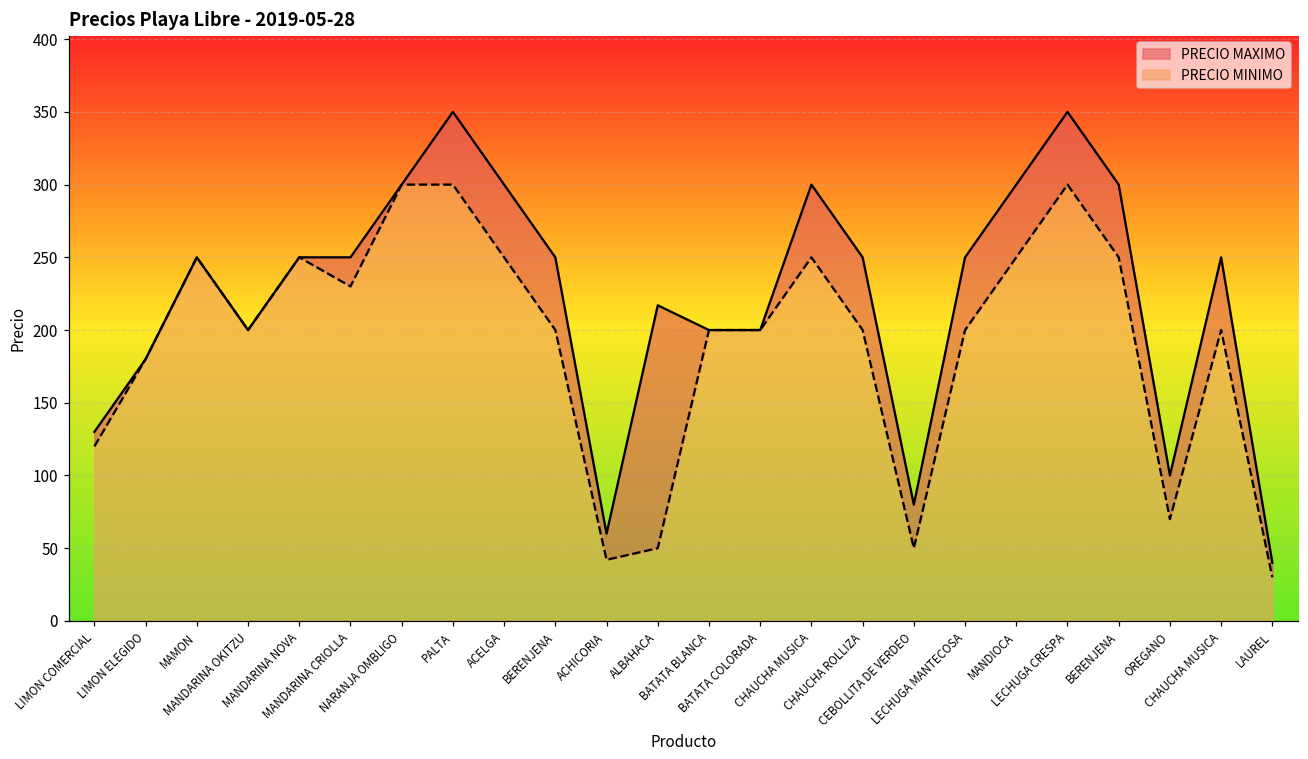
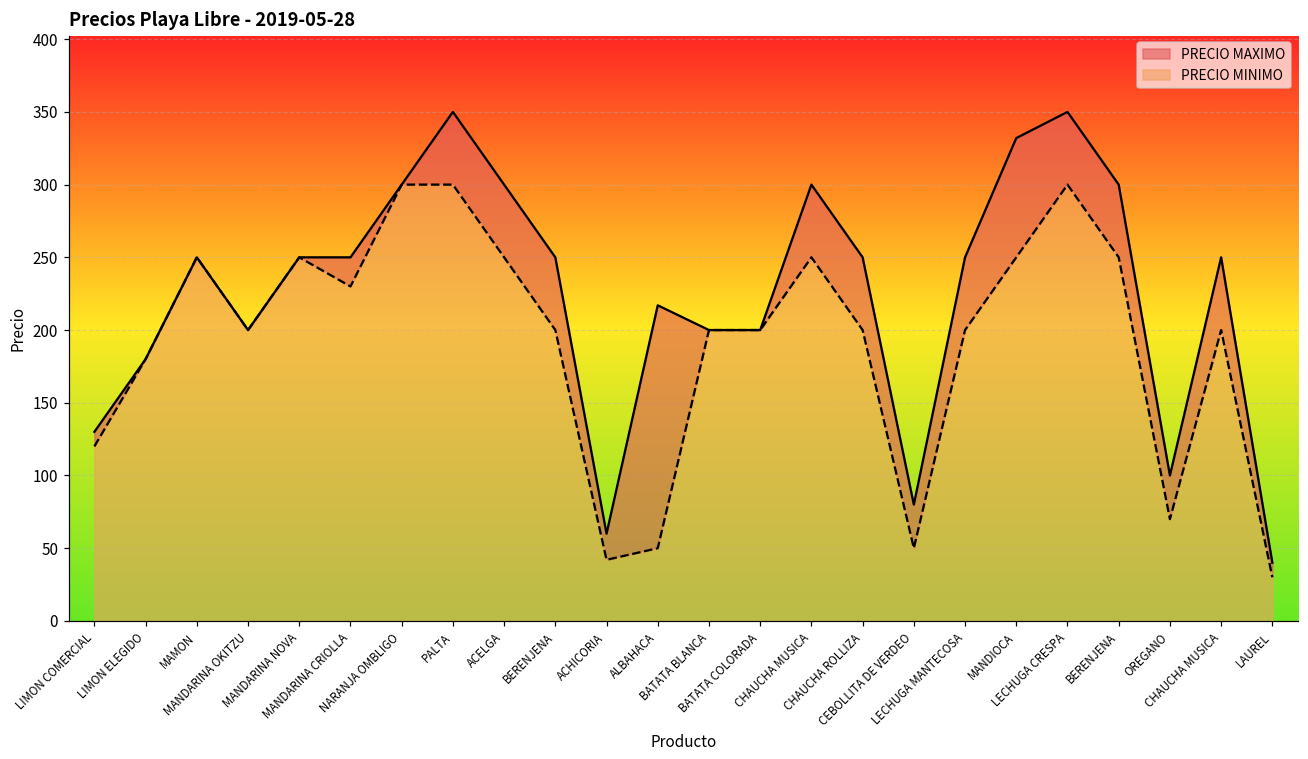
PRECIO MAXIMO, MANDIOCA: 300 -> 332
